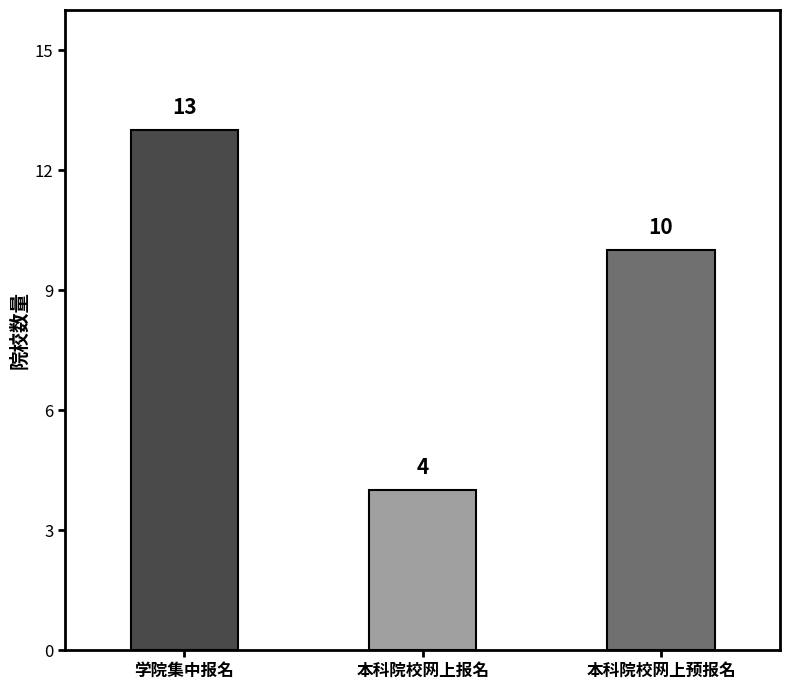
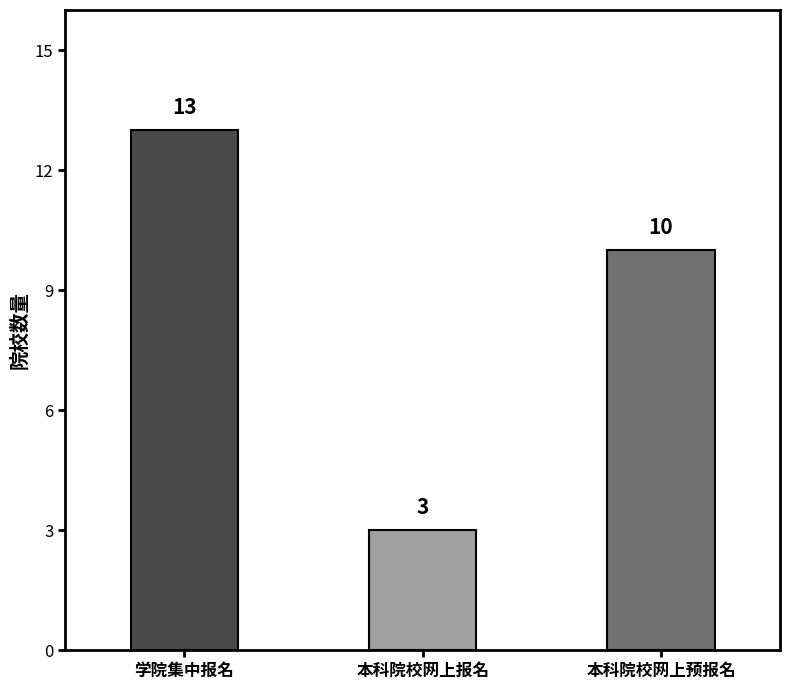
本科院校网上报名: 4 -> 3
